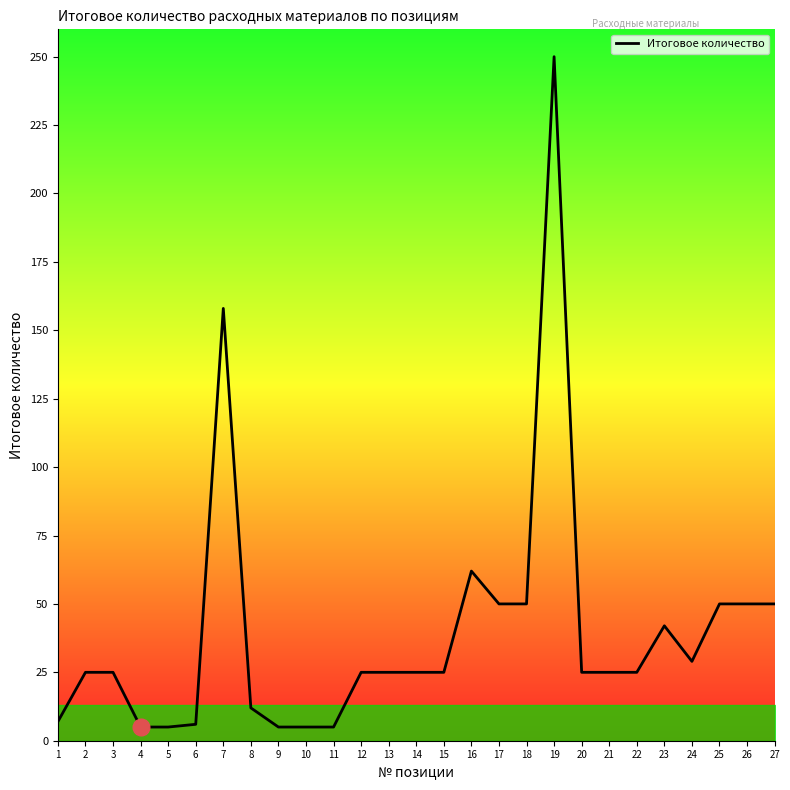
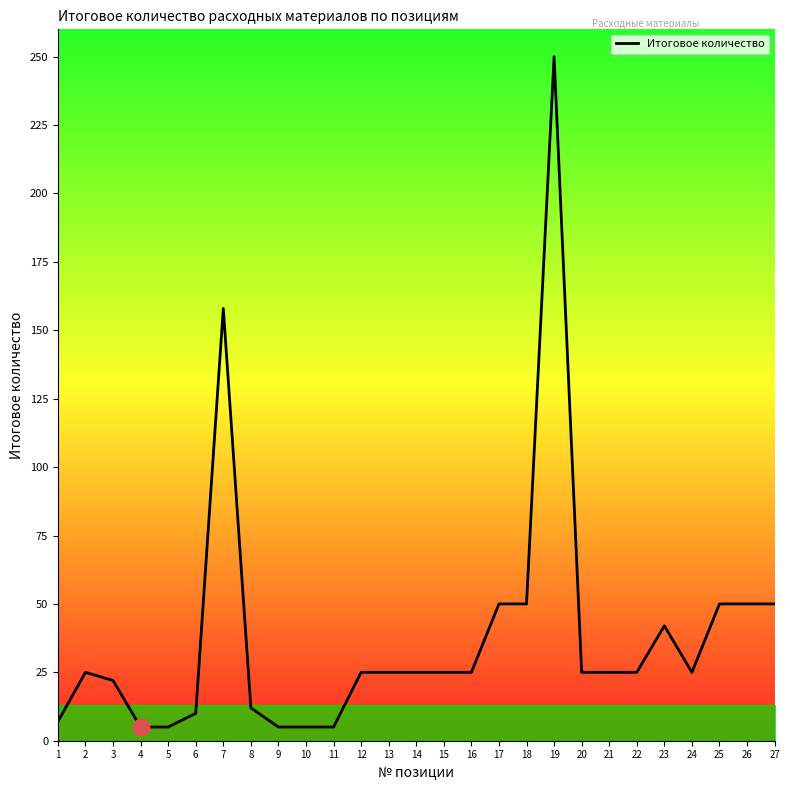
Итоговое количество, 3: 25 -> 22
Итоговое количество, 6: 6 -> 10
Итоговое количество, 16: 62 -> 25
Итоговое количество, 24: 29 -> 25
